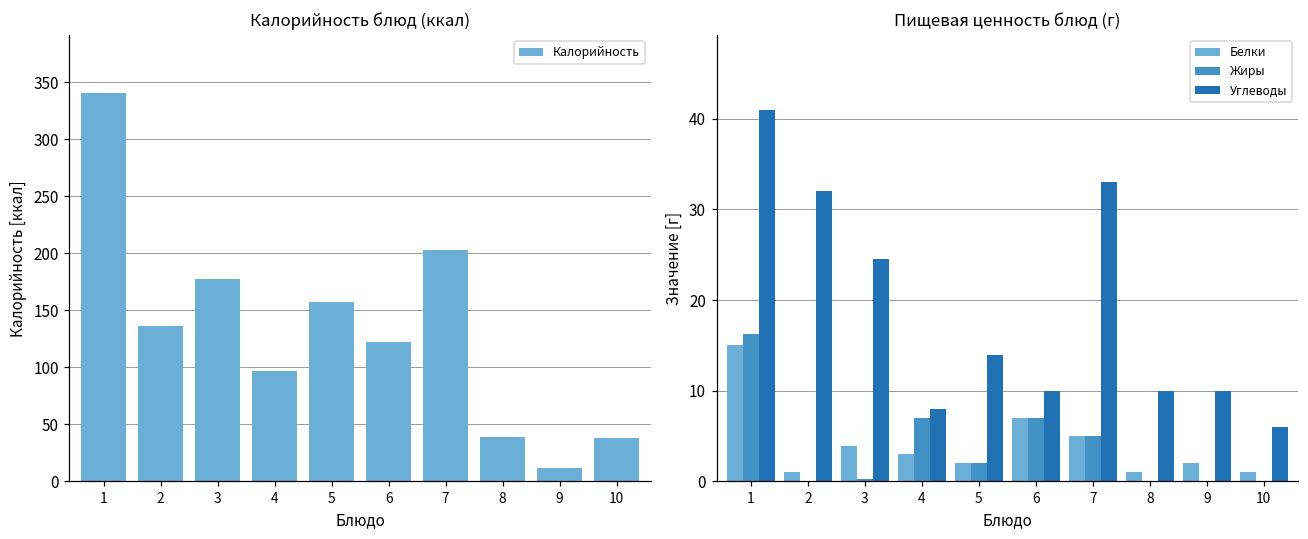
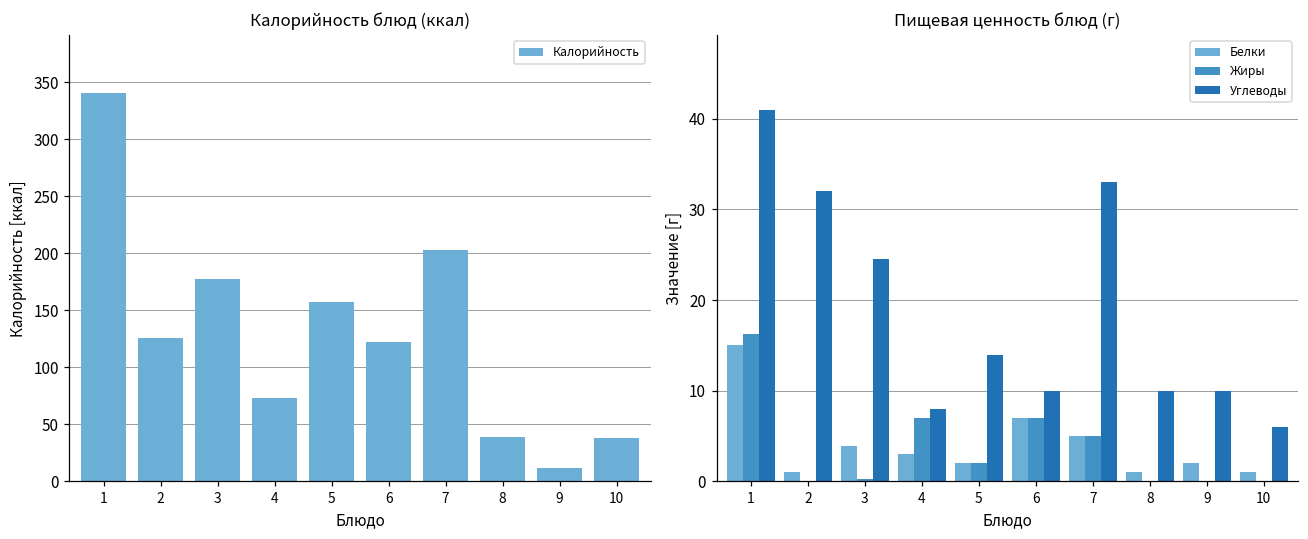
Калорийность блюд (ккал), 2: 136 -> 126
Калорийность блюд (ккал), 4: 97 -> 73
